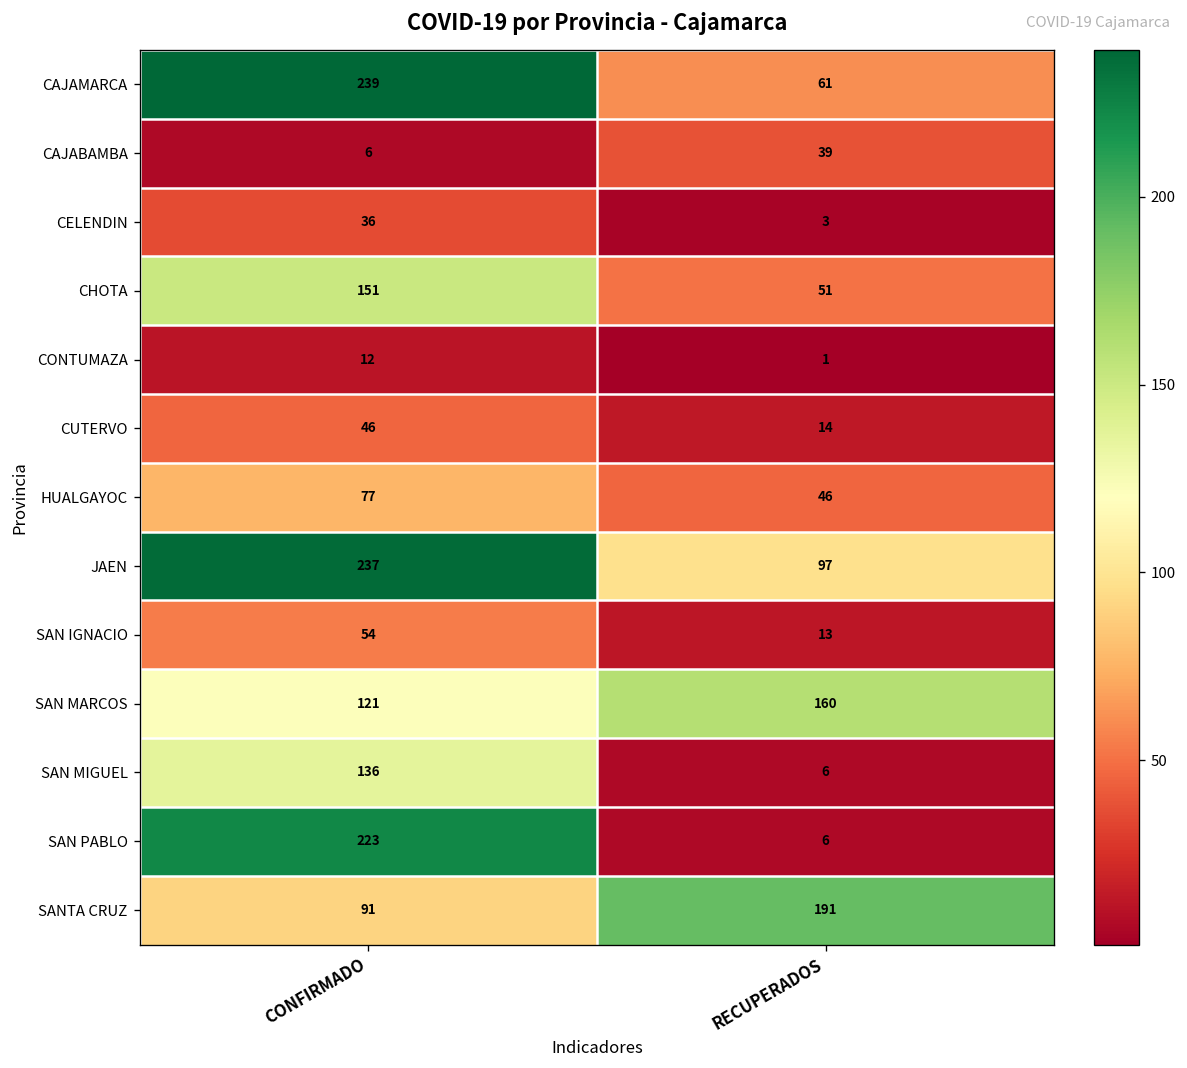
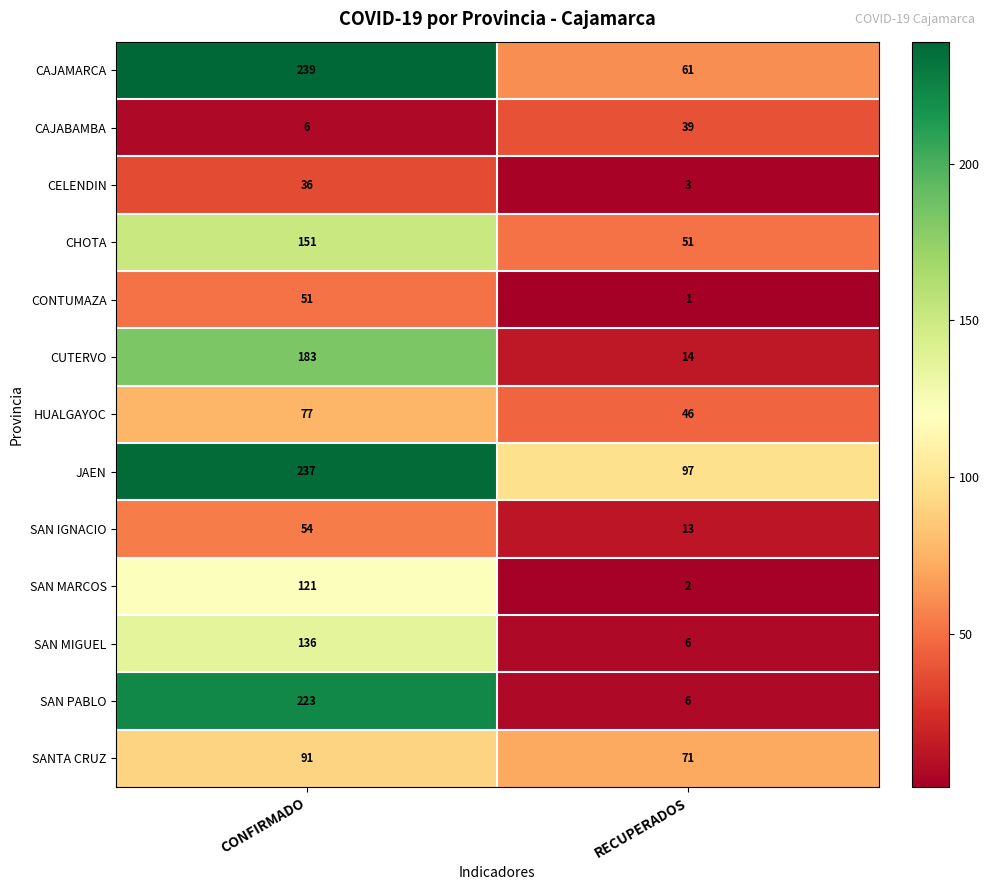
CONTUMAZA, CONFIRMADO: 12 -> 51
CUTERVO, CONFIRMADO: 46 -> 183
SAN MARCOS, RECUPERADOS: 160 -> 2
SANTA CRUZ, RECUPERADOS: 191 -> 71
